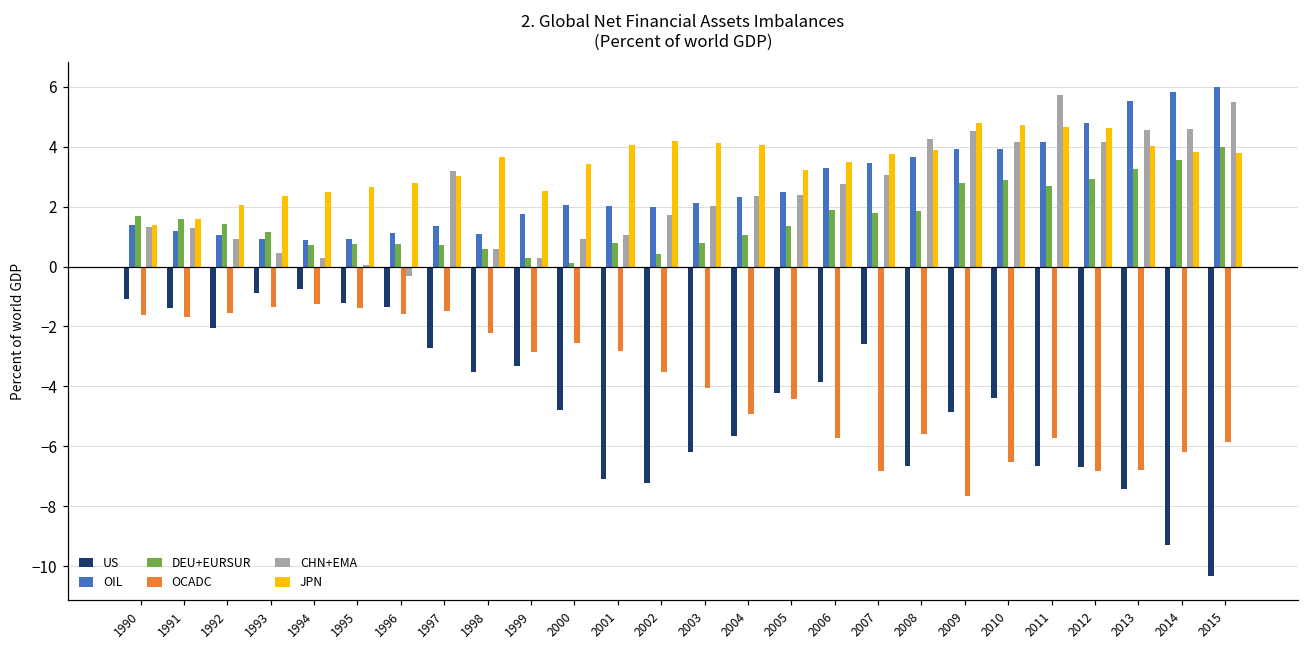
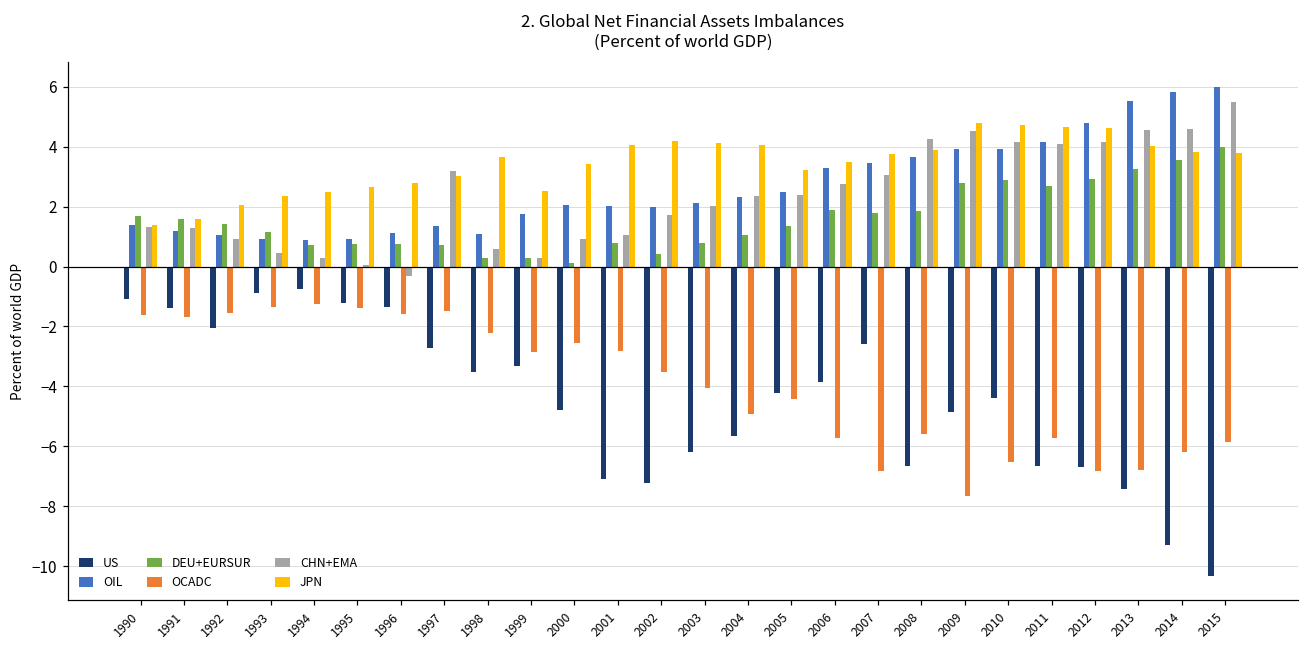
DEU+EURSUR, 1998: 0.6 -> 0.3
CHN+EMA, 2011: 5.7 -> 4.1
